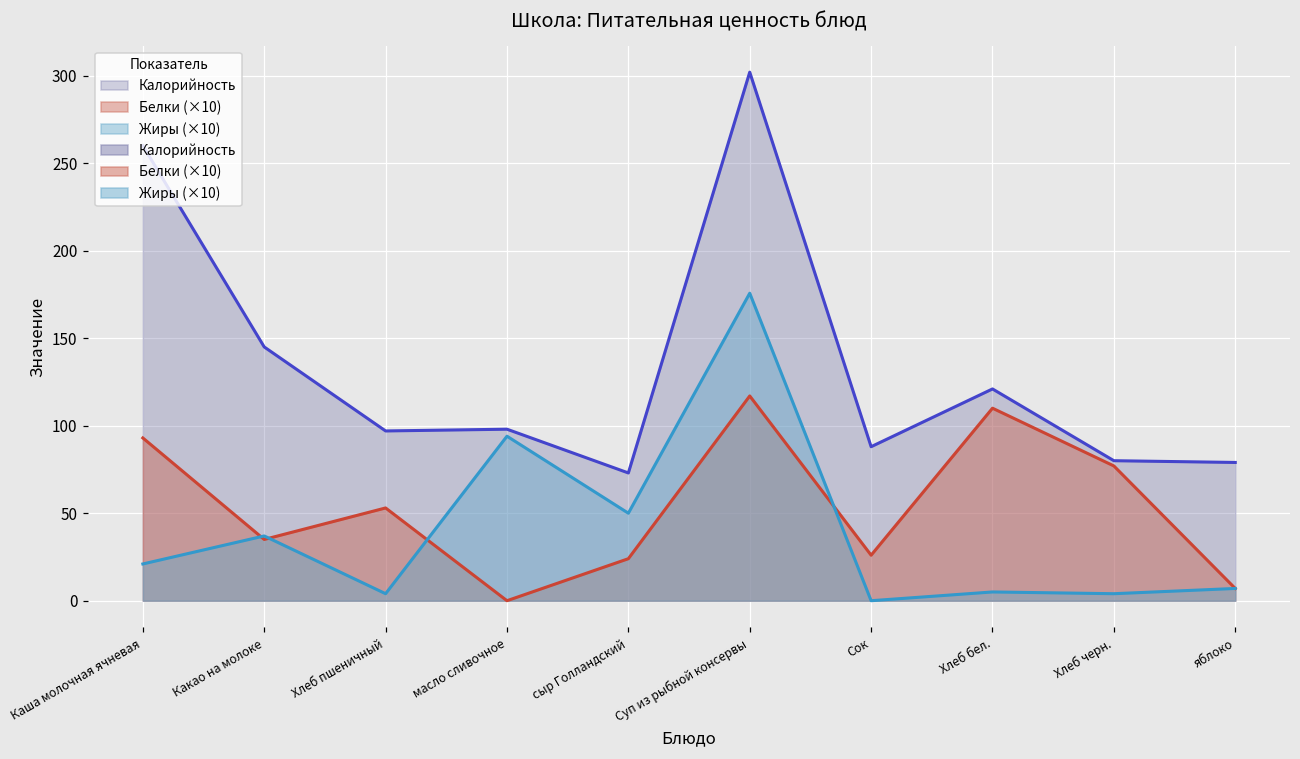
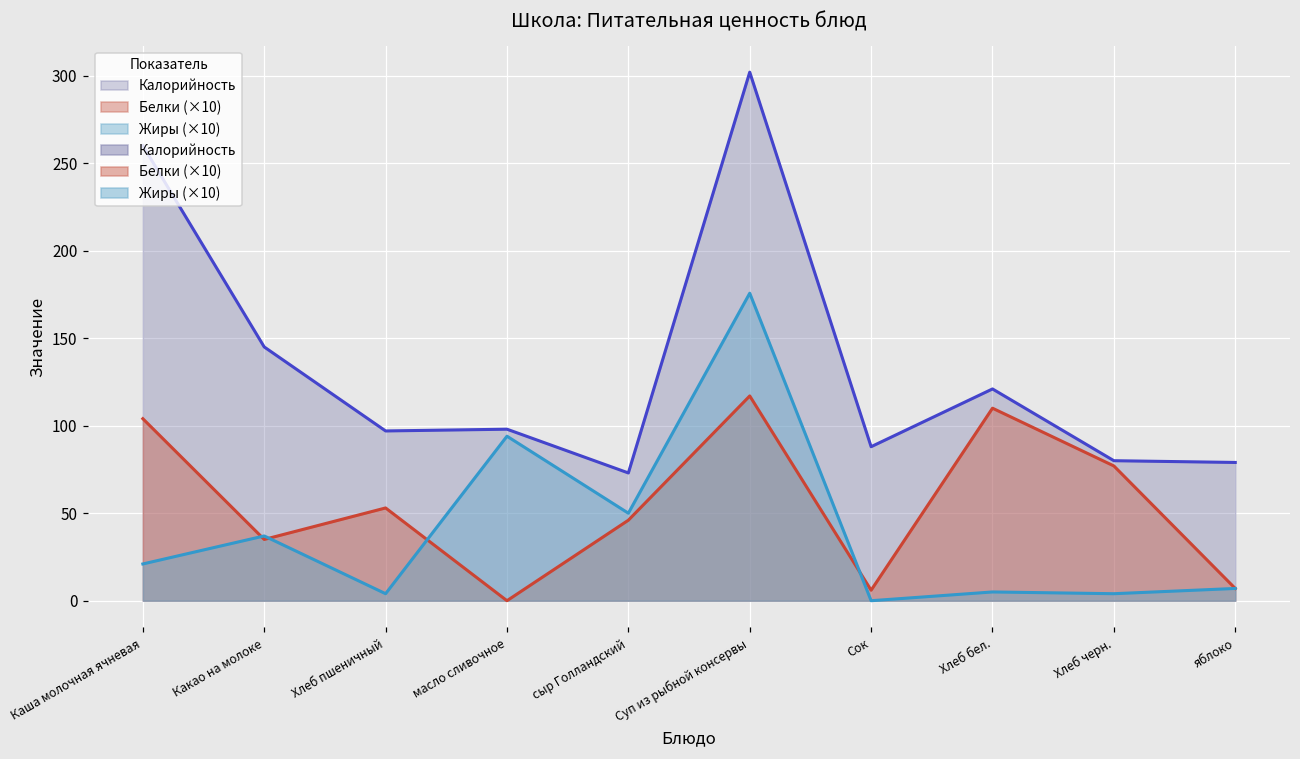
Белки (×10), Каша молочная ячневая: 93 -> 104
Белки (×10), сыр Голландский: 24 -> 46
Белки (×10), Сок: 26 -> 6
